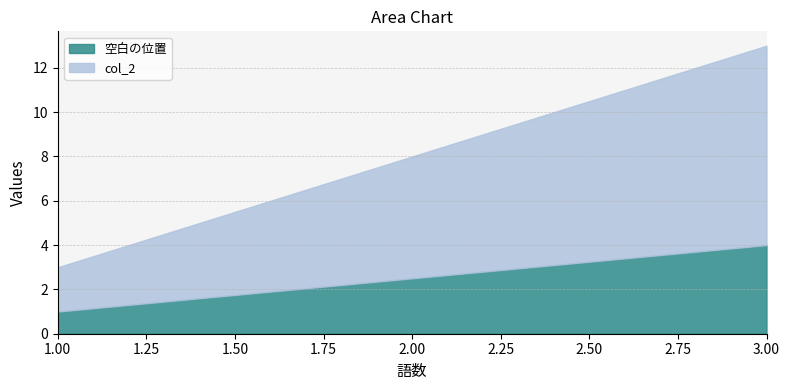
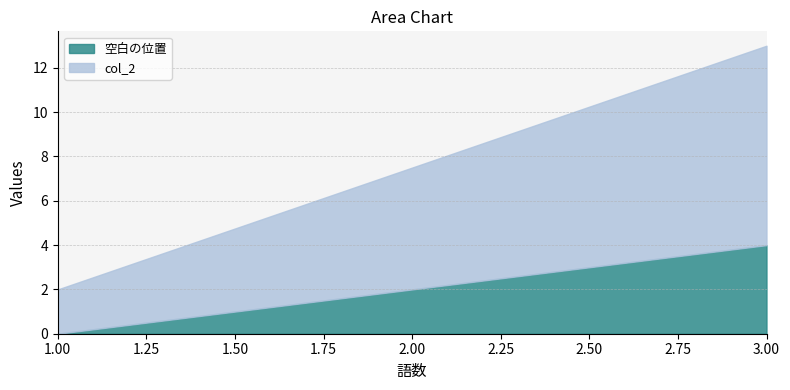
空白の位置, 1.00: 1 -> 0
